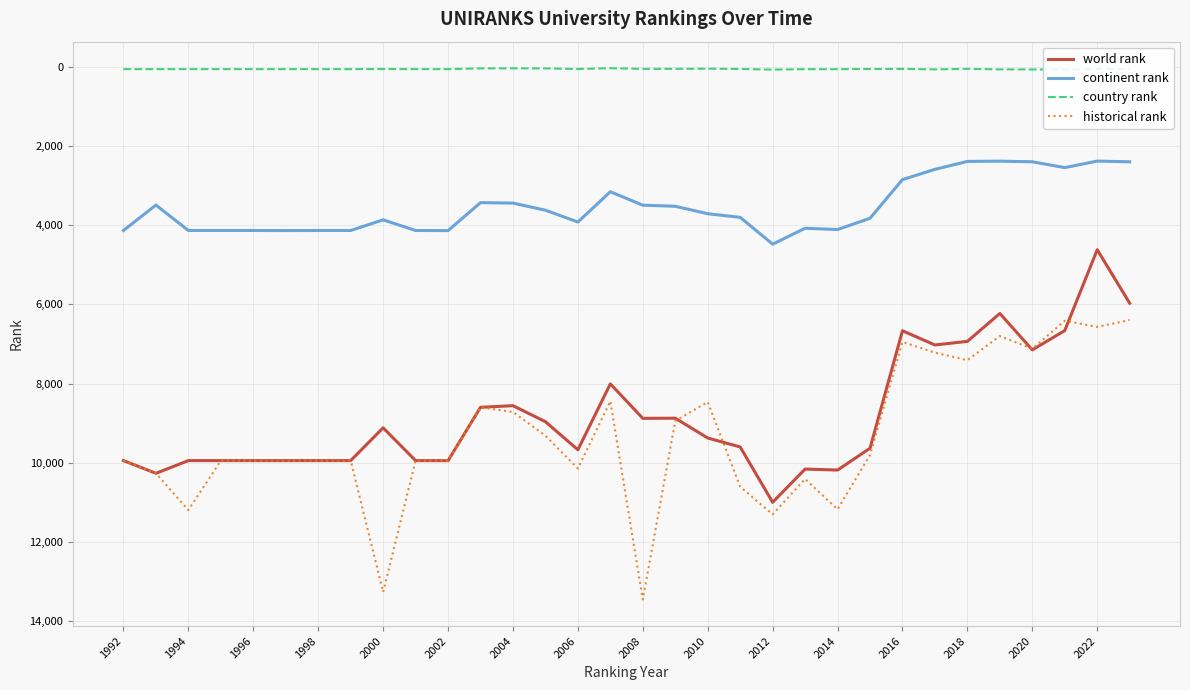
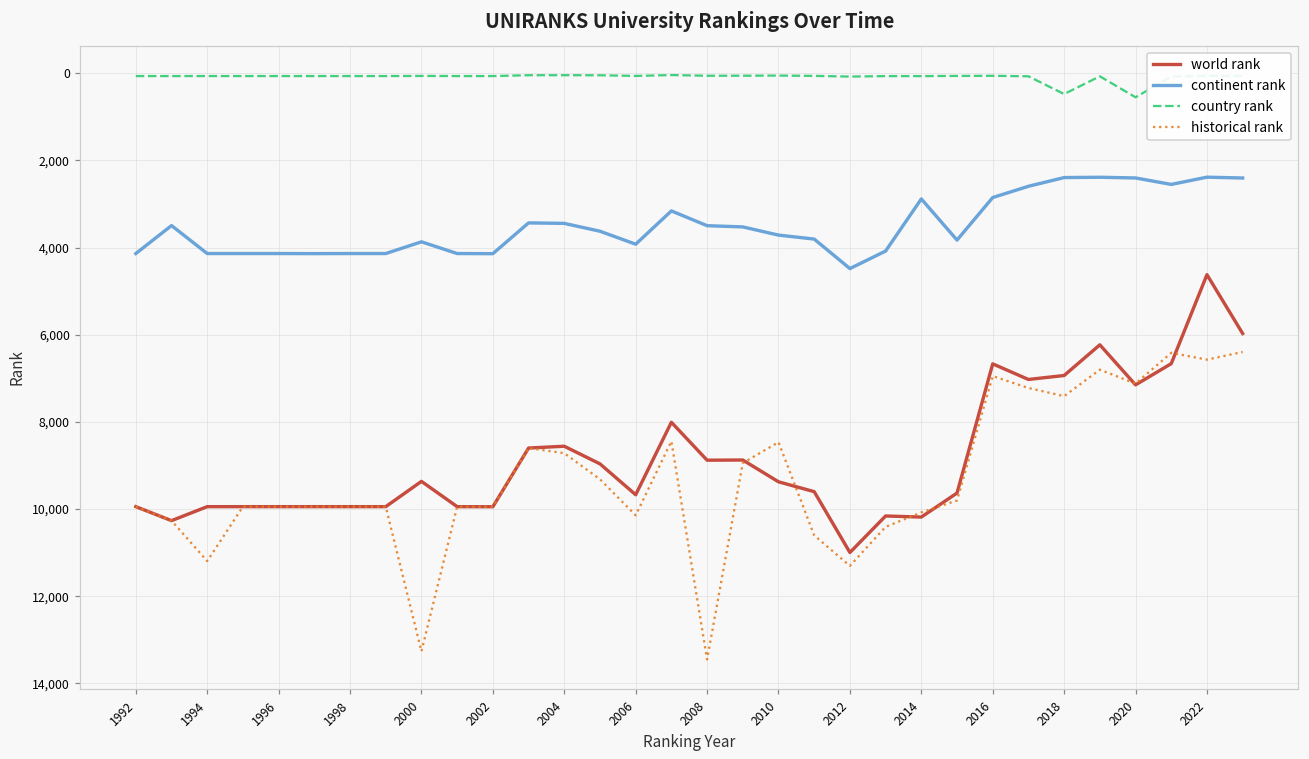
world rank, 2000: 9,100 -> 9,400
continent rank, 2014: 4,100 -> 2,900
historical rank, 2014: 11,200 -> 10,100
country rank, 2018: 100 -> 500
country rank, 2020: 100 -> 600
